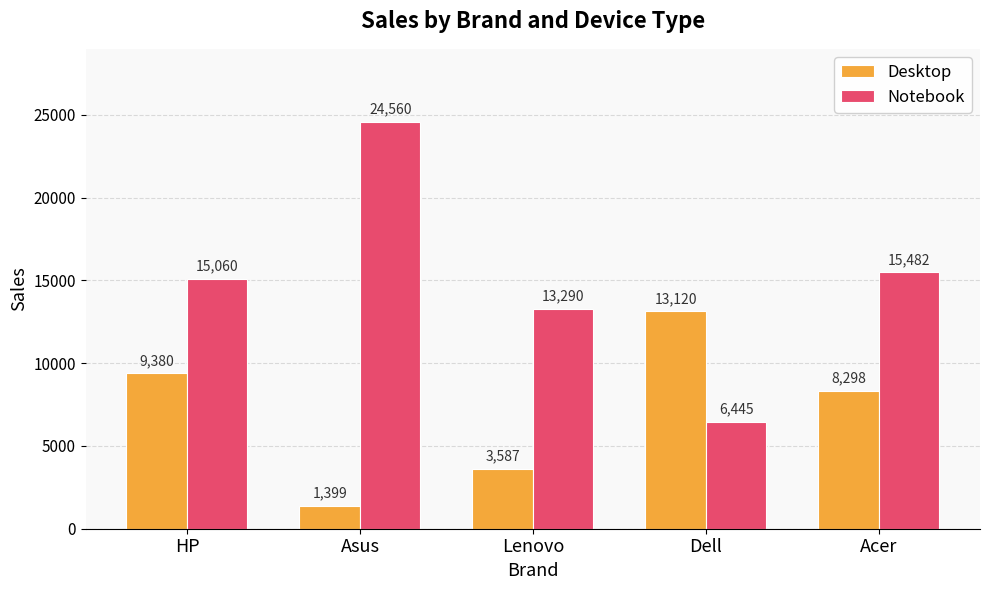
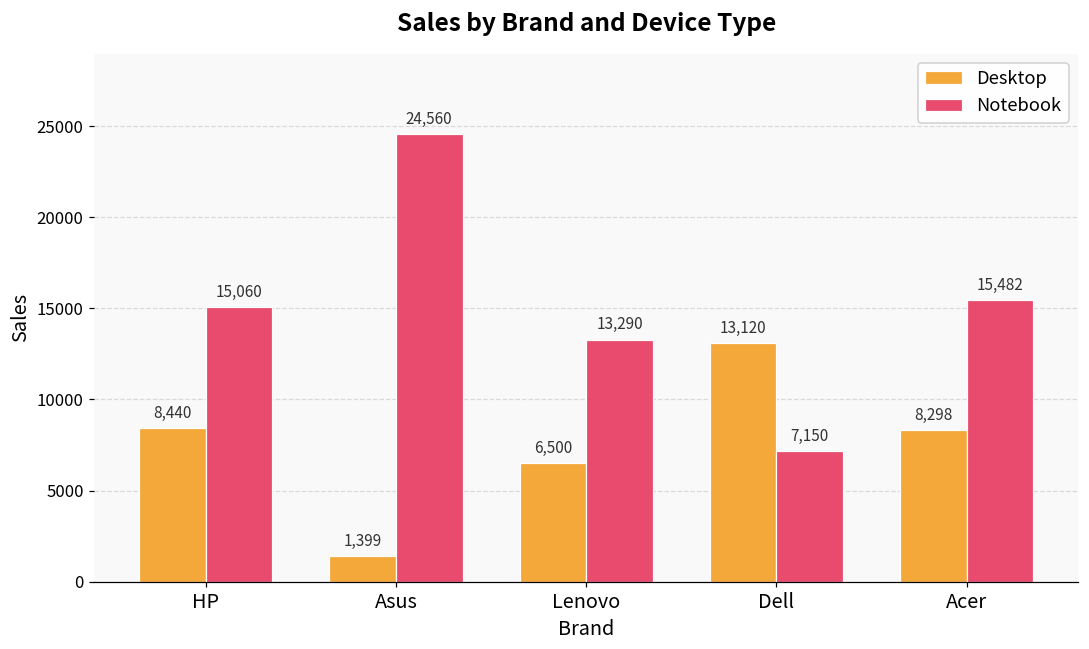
Desktop, HP: 9,380 -> 8,440
Desktop, Lenovo: 3,587 -> 6,500
Notebook, Dell: 6,445 -> 7,150
